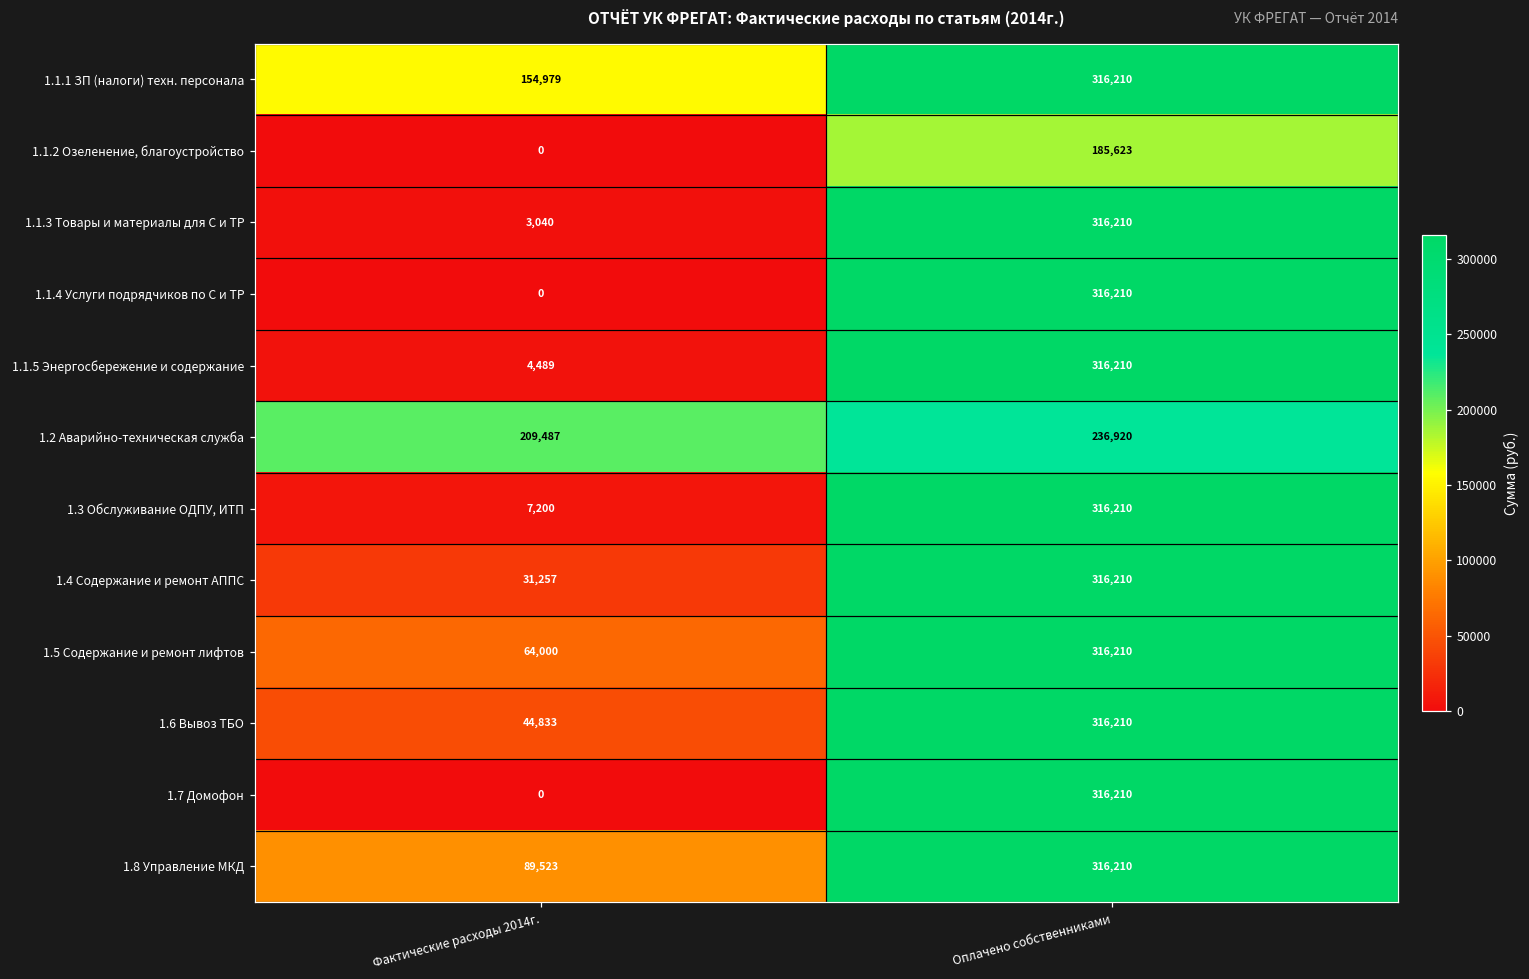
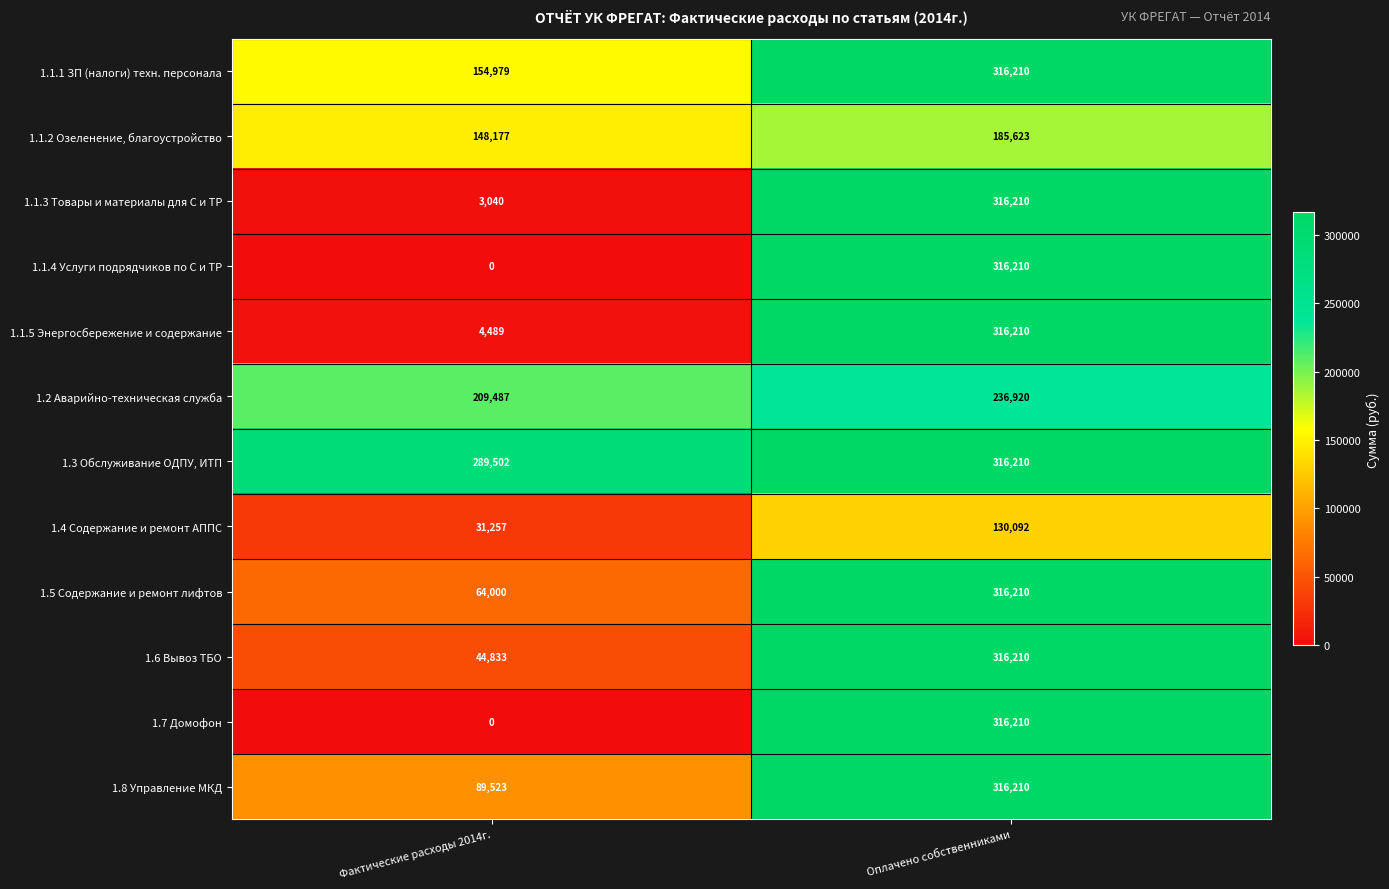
1.1.2 Озеленение, благоустройство, Фактические расходы 2014г.: 0 -> 148,177
1.3 Обслуживание ОДПУ, ИТП, Фактические расходы 2014г.: 7,200 -> 289,502
1.4 Содержание и ремонт АППС, Оплачено собственниками: 316,210 -> 130,092
